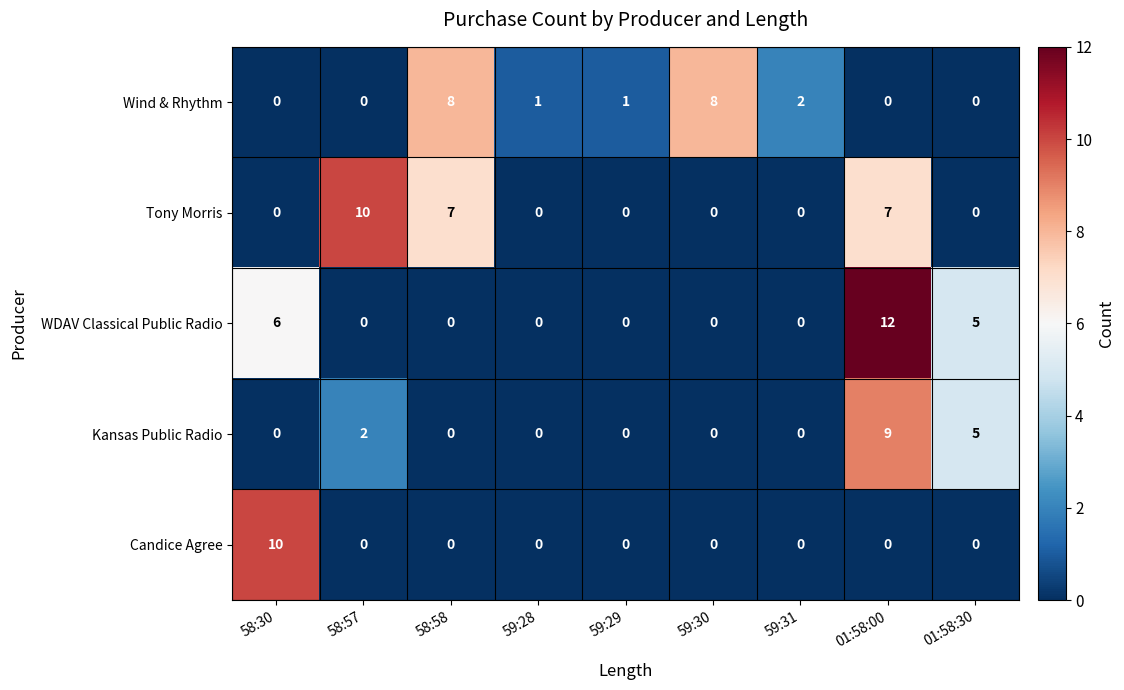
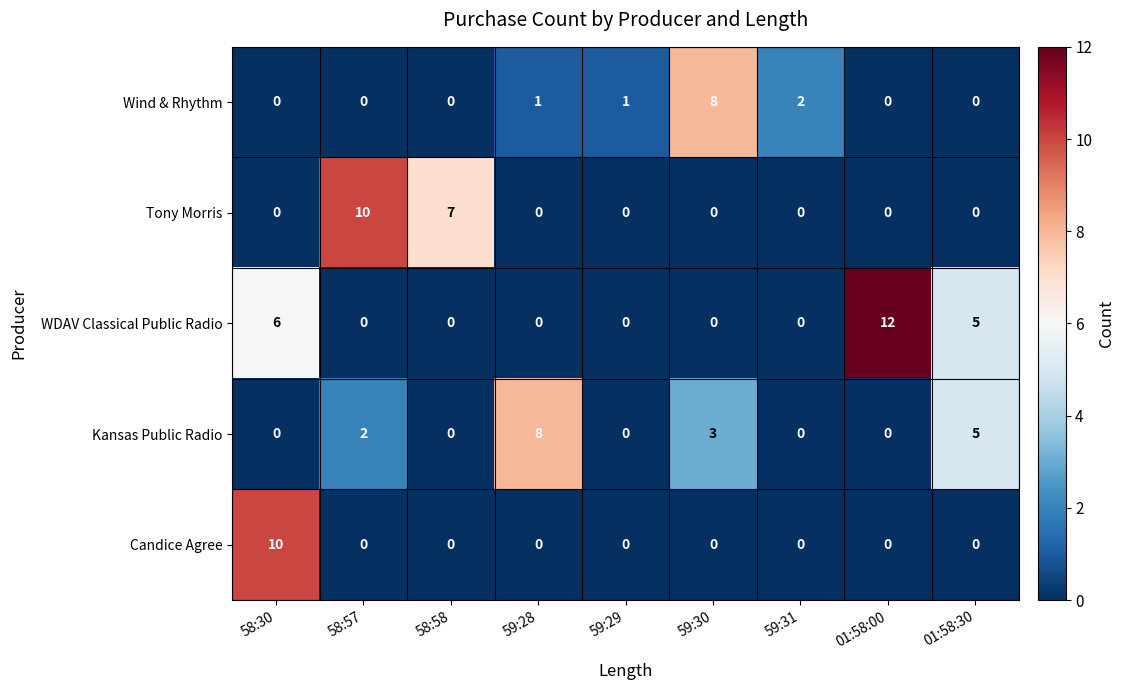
Wind & Rhythm, 58:58: 8 -> 0
Tony Morris, 01:58:00: 7 -> 0
Kansas Public Radio, 59:28: 0 -> 8
Kansas Public Radio, 59:30: 0 -> 3
Kansas Public Radio, 01:58:00: 9 -> 0
